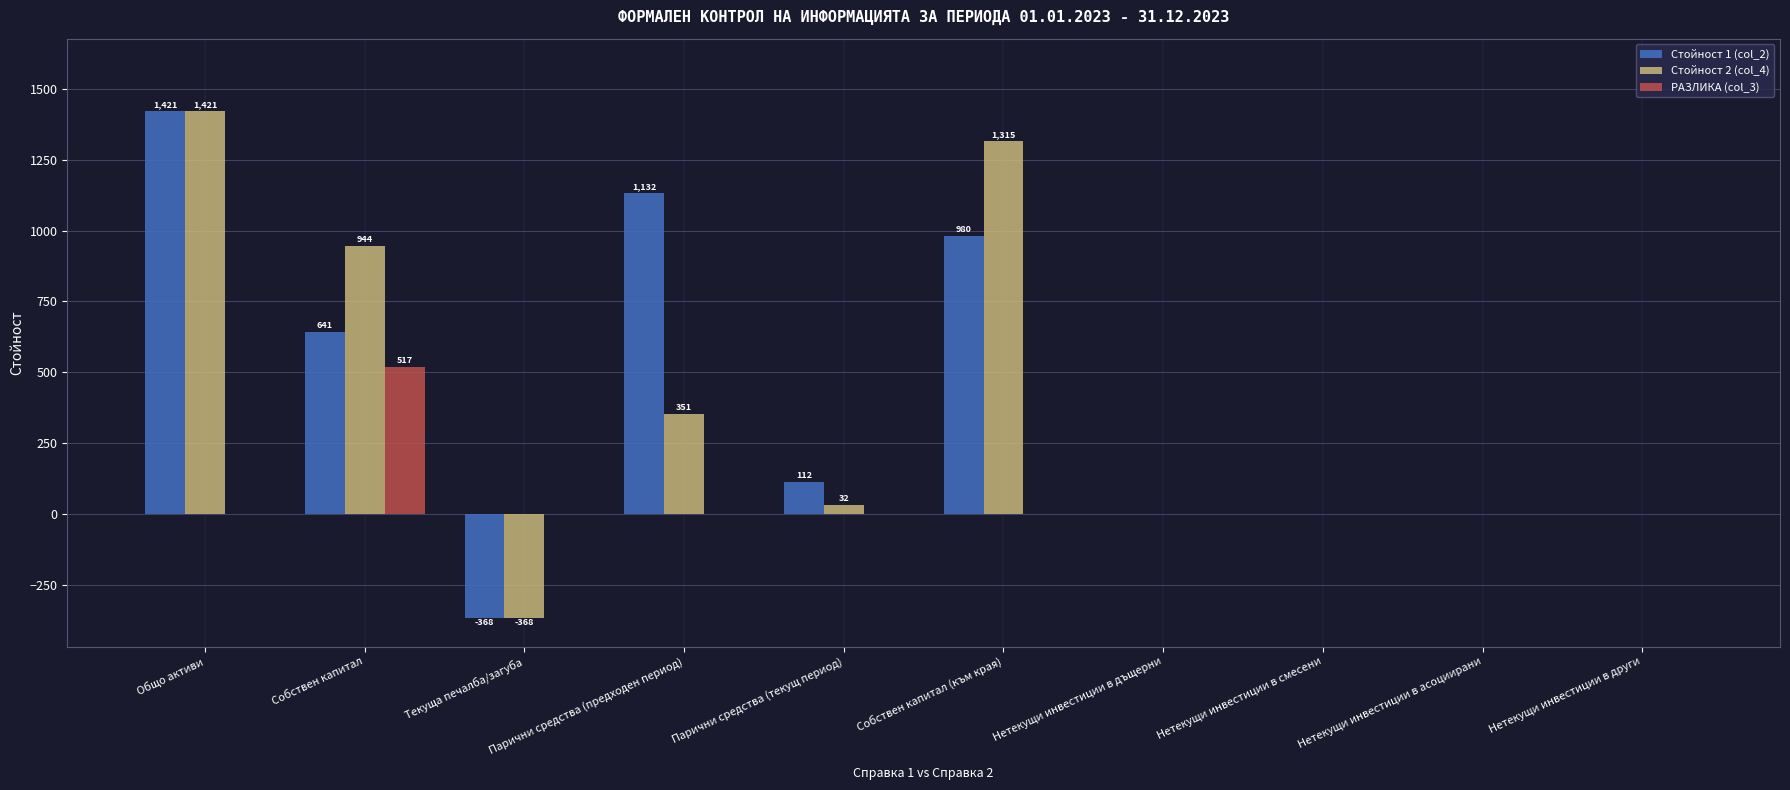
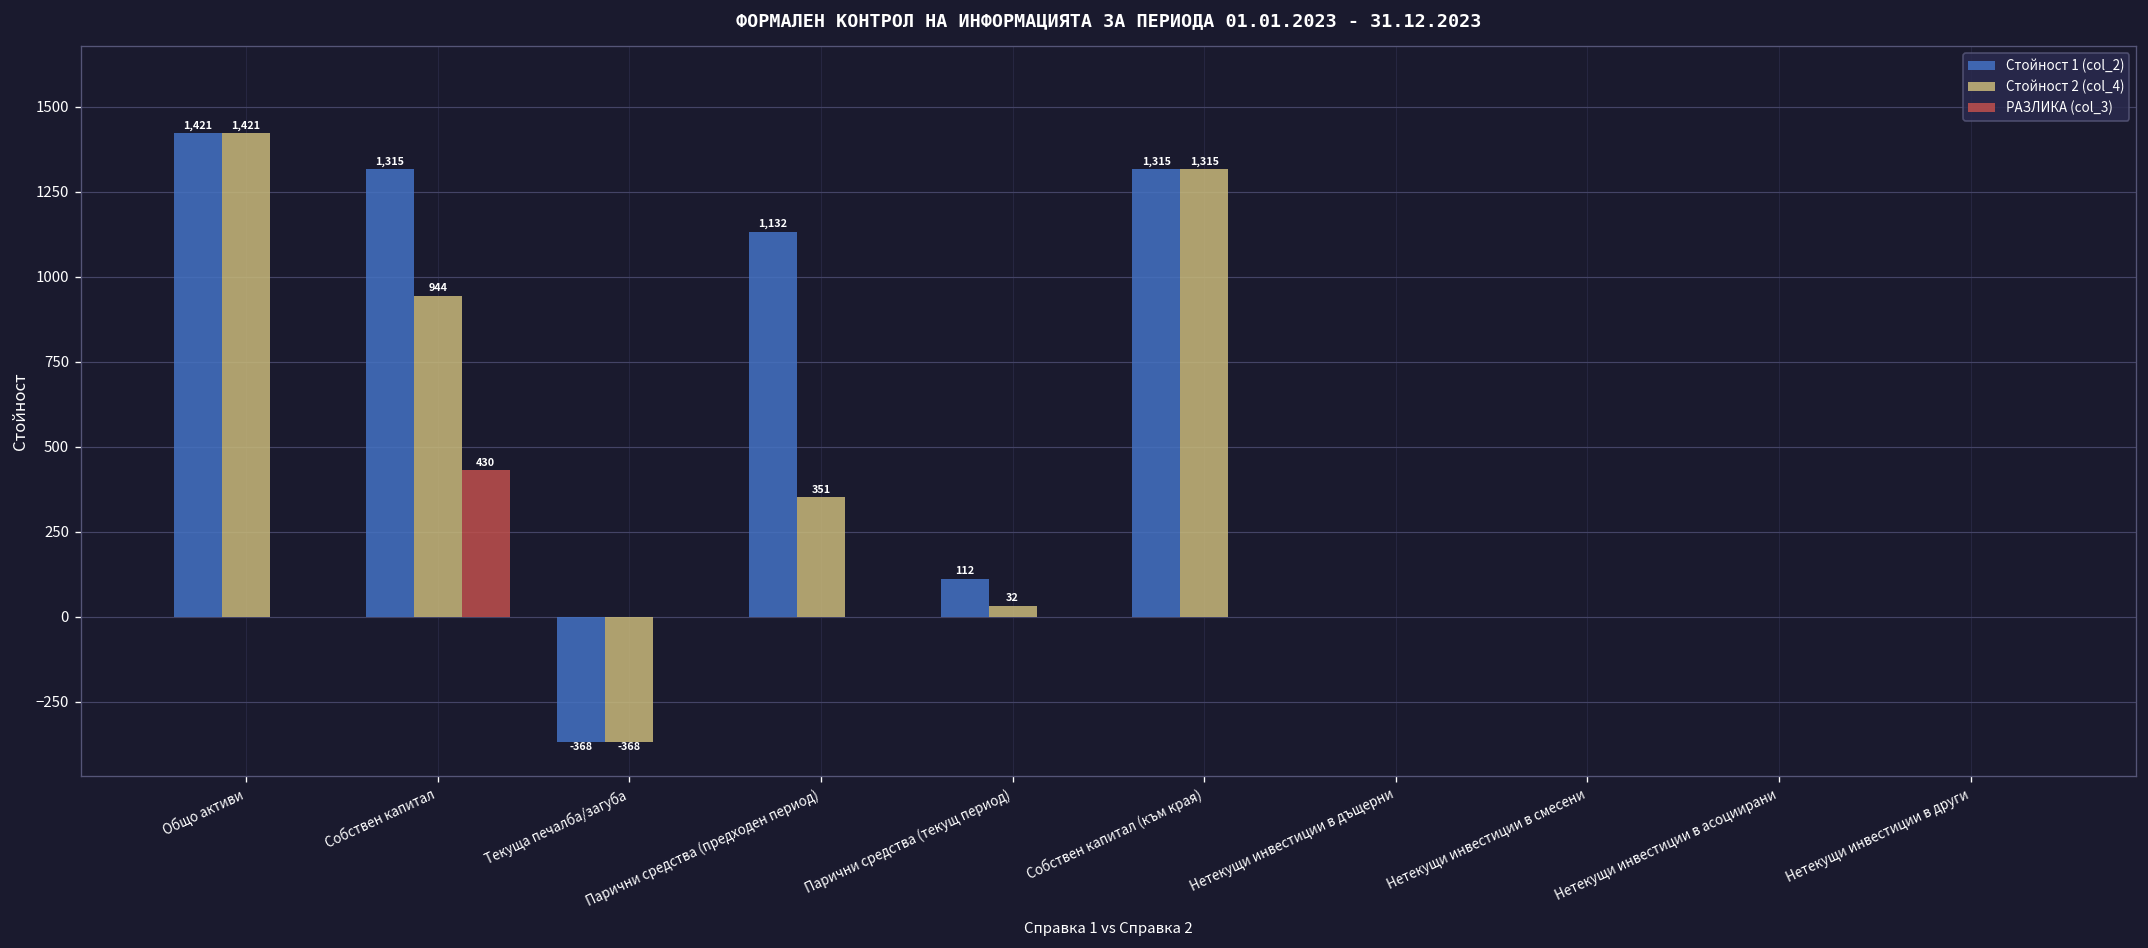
Стойност 1 (col_2), Собствен капитал: 641 -> 1,315
РАЗЛИКА (col_3), Собствен капитал: 517 -> 430
Стойност 1 (col_2), Собствен капитал (към края): 980 -> 1,315
